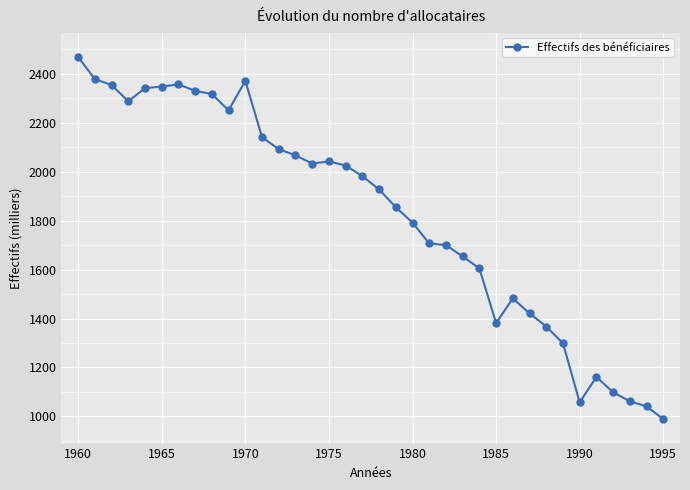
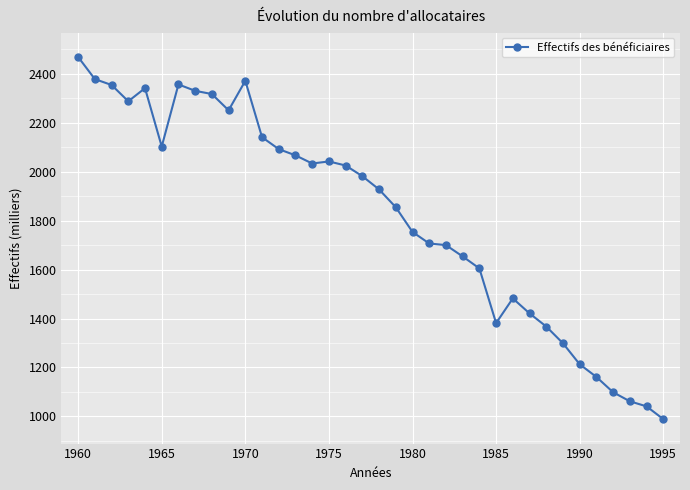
1965: 2350 -> 2100
1980: 1790 -> 1750
1990: 1060 -> 1210
